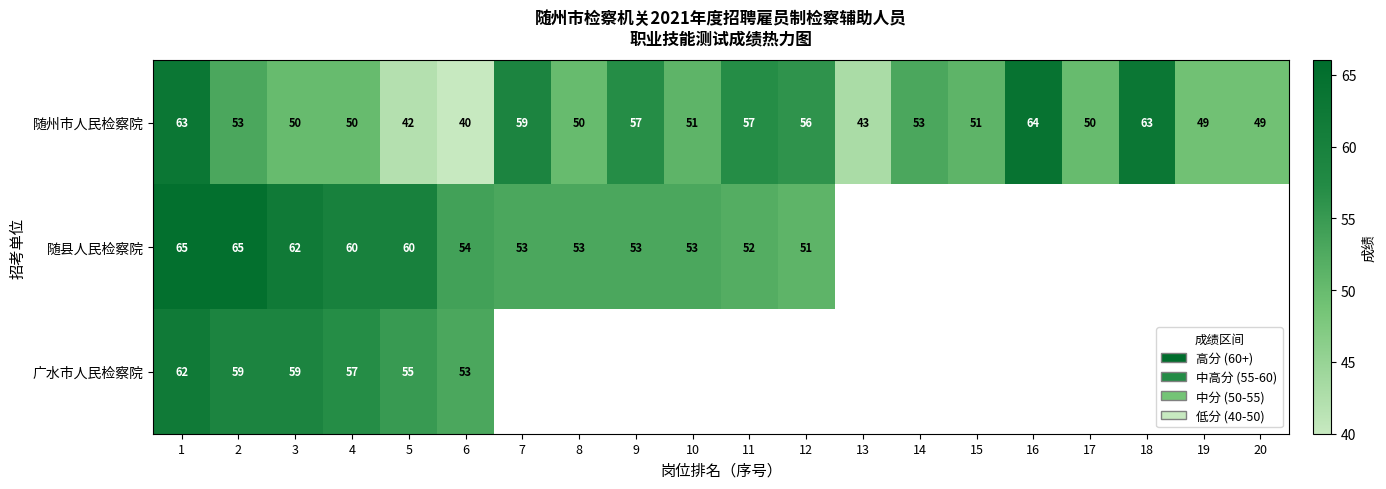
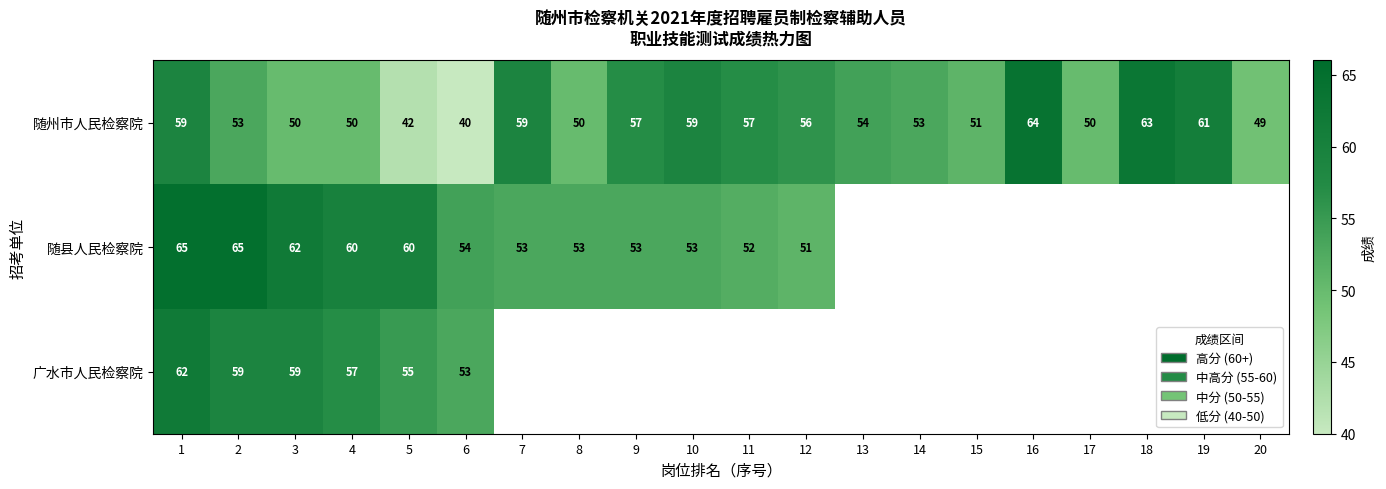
随州市人民检察院, 1: 63 -> 59
随州市人民检察院, 10: 51 -> 59
随州市人民检察院, 13: 43 -> 54
随州市人民检察院, 19: 49 -> 61
